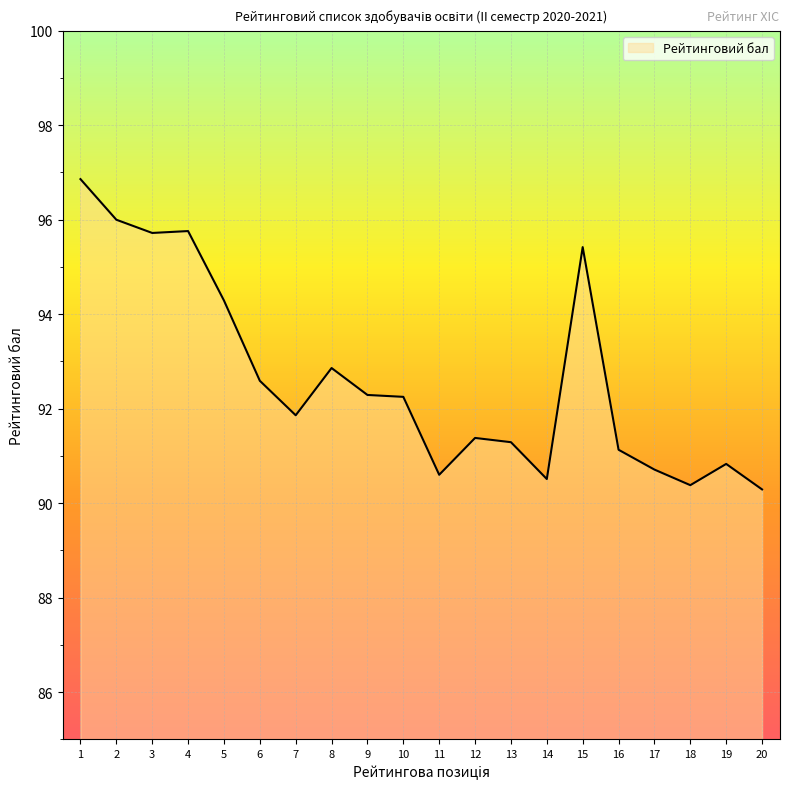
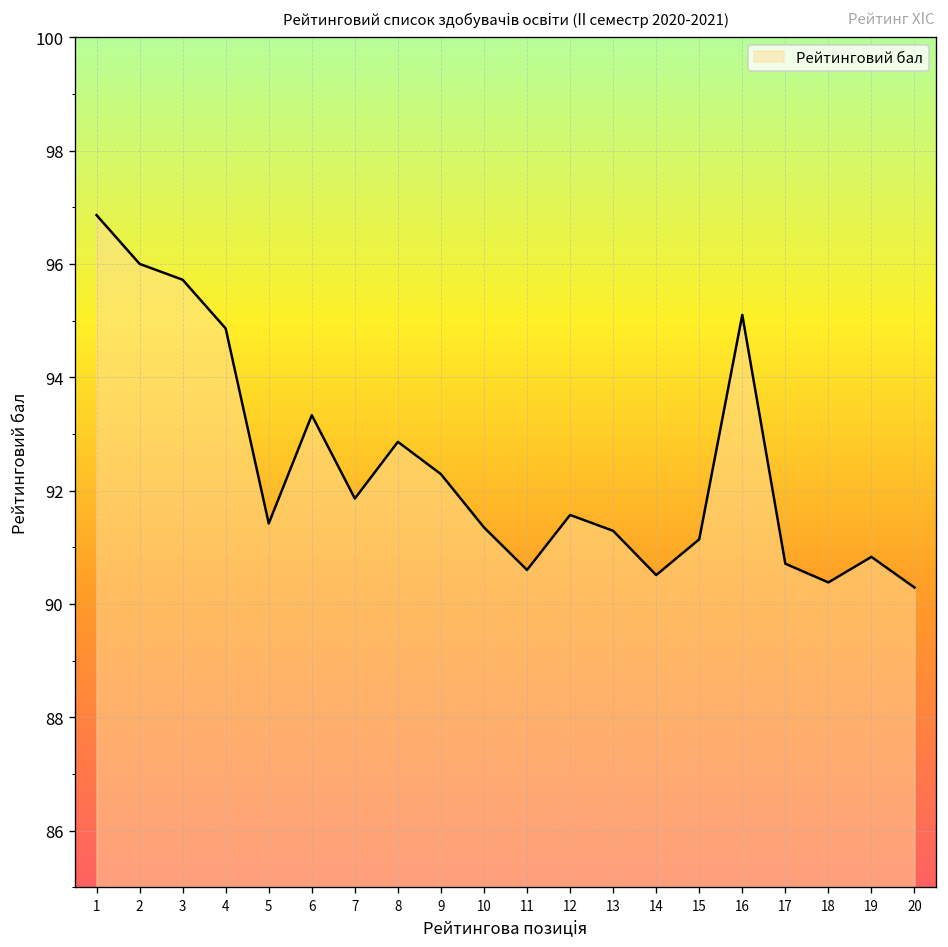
4: 95.8 -> 94.9
5: 94.3 -> 91.4
6: 92.6 -> 93.3
10: 92.3 -> 91.4
12: 91.4 -> 91.6
15: 95.4 -> 91.1
16: 91.1 -> 95.1
